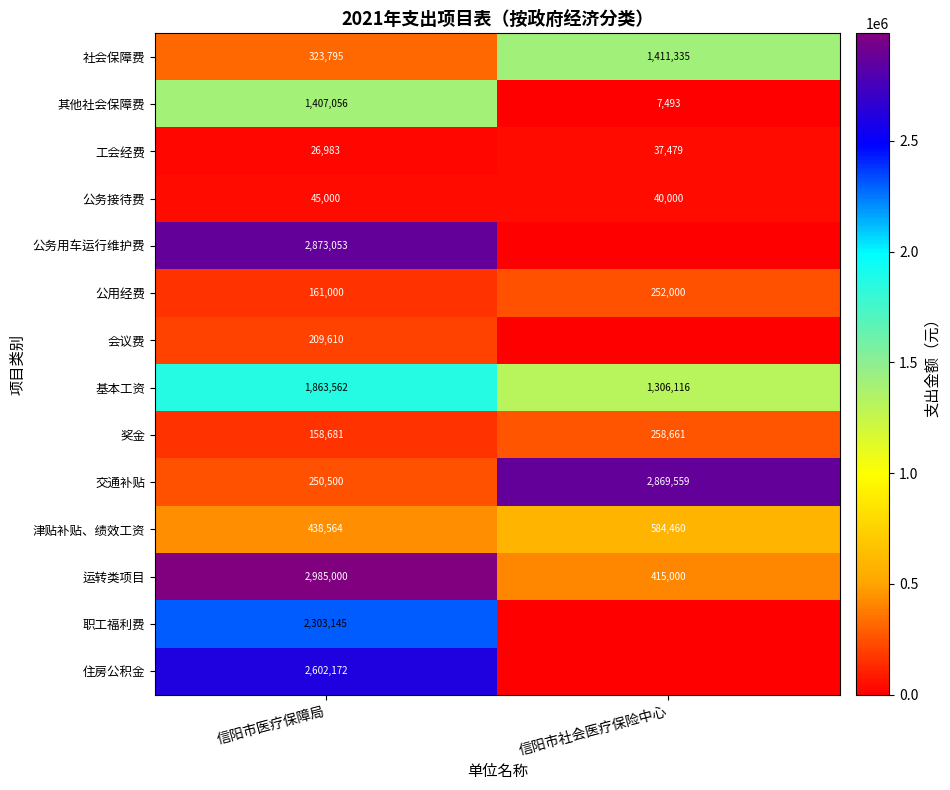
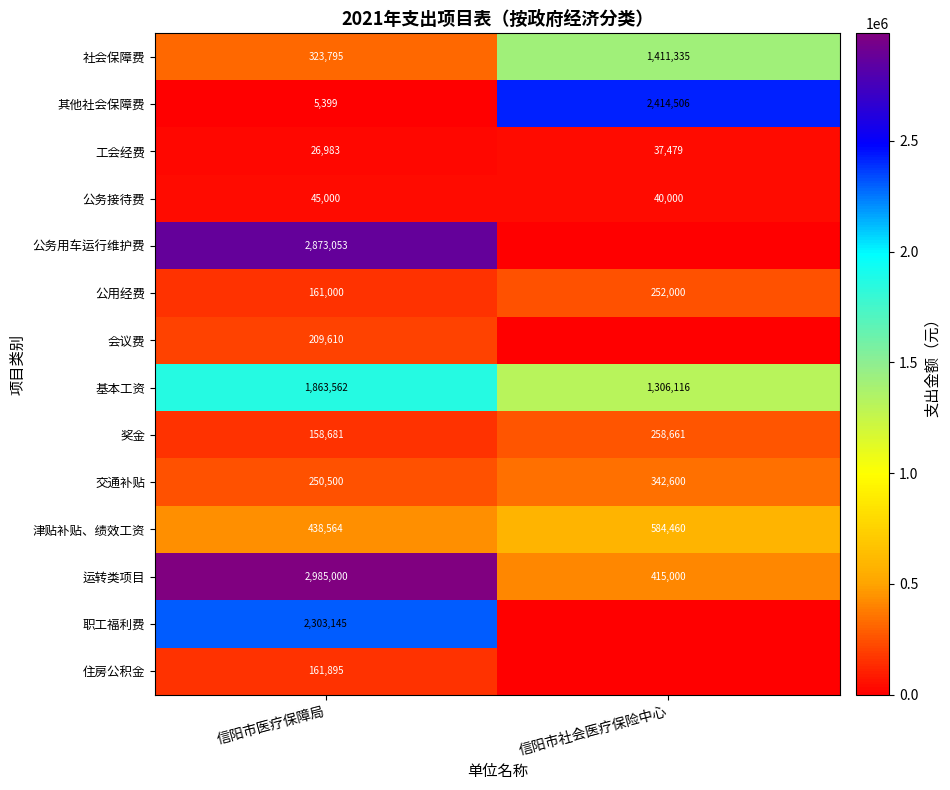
其他社会保障费, 信阳市医疗保障局: 1,407,056 -> 5,399
其他社会保障费, 信阳市社会医疗保险中心: 7,493 -> 2,414,506
交通补贴, 信阳市社会医疗保险中心: 2,869,559 -> 342,600
住房公积金, 信阳市医疗保障局: 2,602,172 -> 161,895
